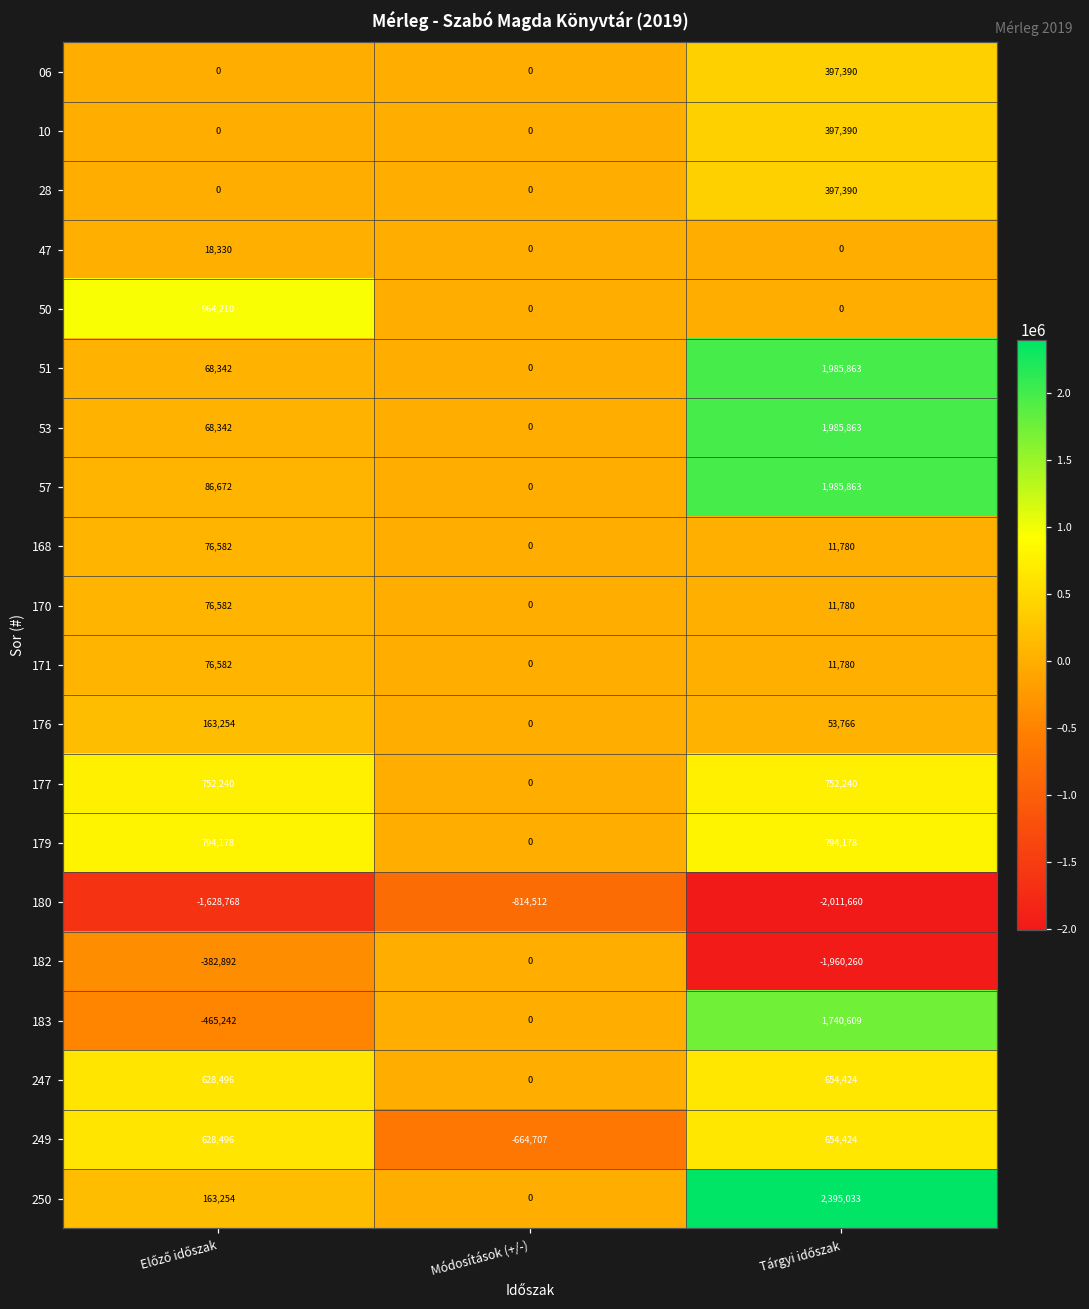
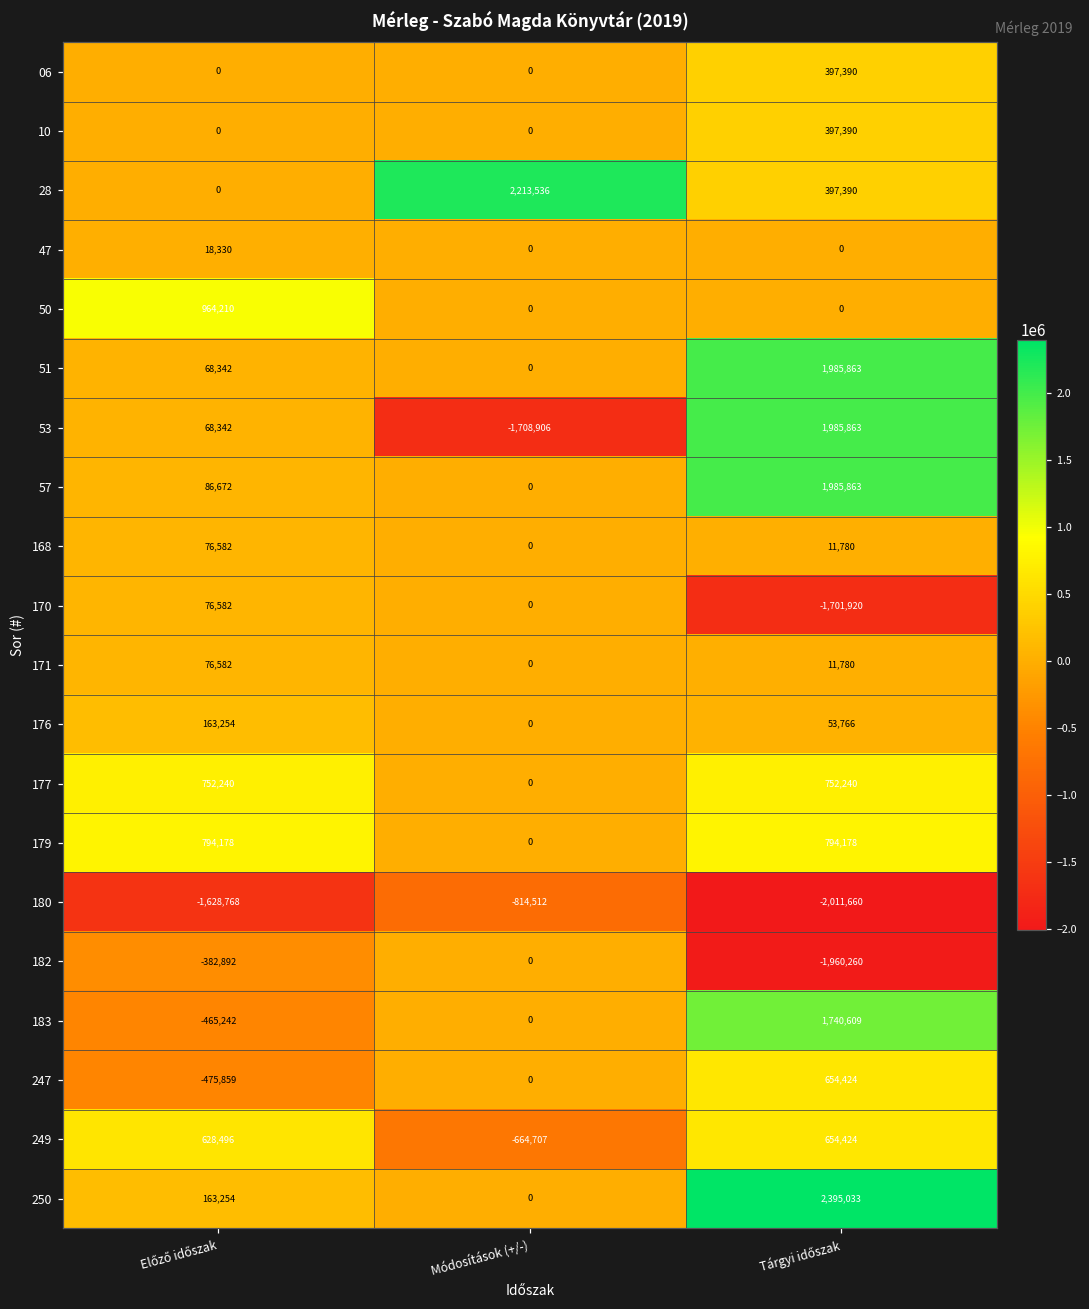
28, Módosítások (+/-): 0 -> 2,213,536
53, Módosítások (+/-): 0 -> -1,708,906
170, Tárgyi időszak: 11,780 -> -1,701,920
247, Előző időszak: 628,496 -> -475,859
